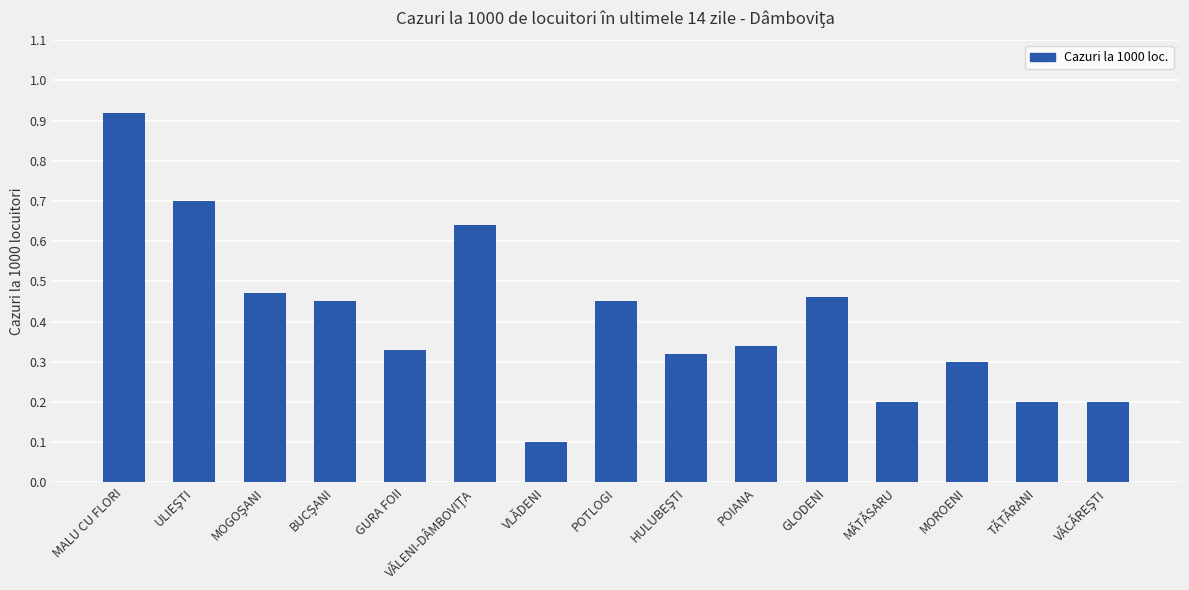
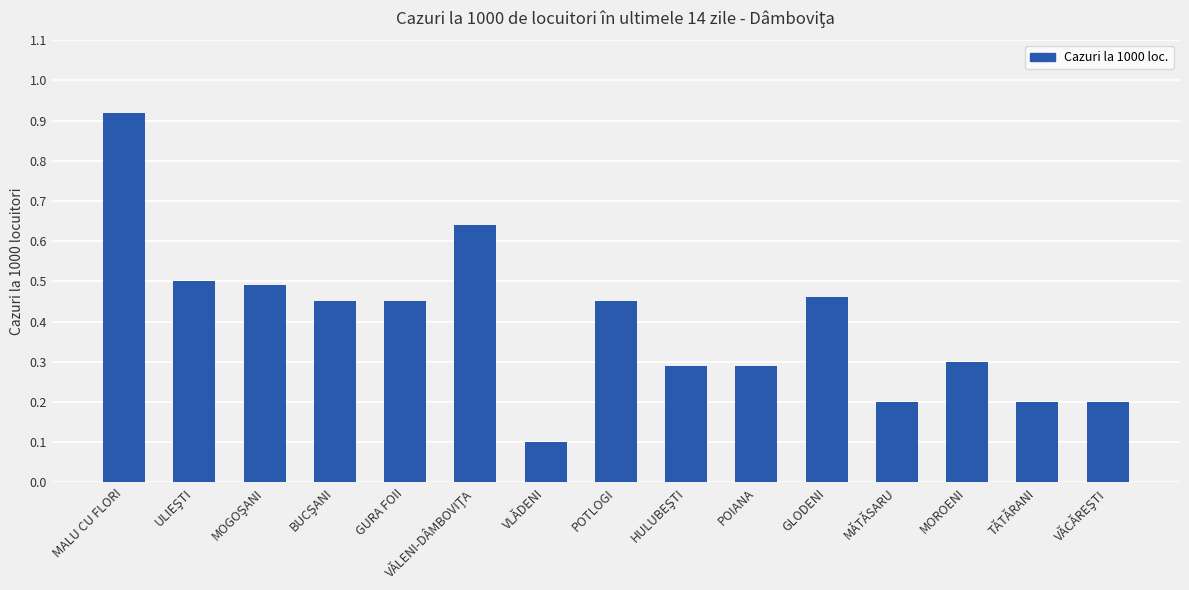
ULIEŞTI: 0.7 -> 0.5
MOGOŞANI: 0.47 -> 0.49
GURA FOII: 0.33 -> 0.45
HULUBEŞTI: 0.32 -> 0.29
POIANA: 0.34 -> 0.29
